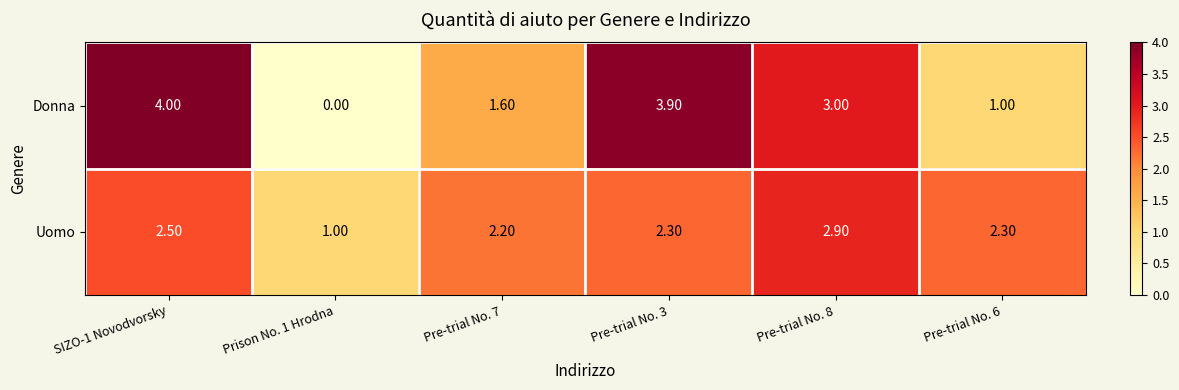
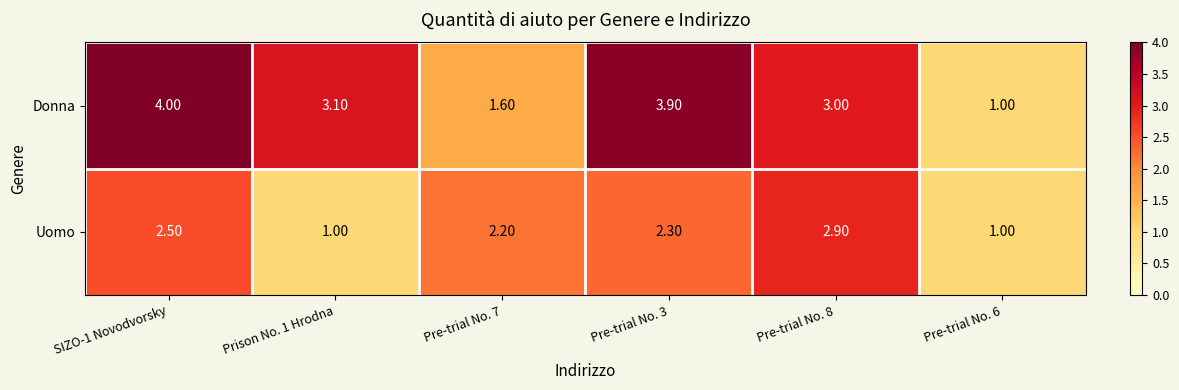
Donna, Prison No. 1 Hrodna: 0.00 -> 3.10
Uomo, Pre-trial No. 6: 2.30 -> 1.00
